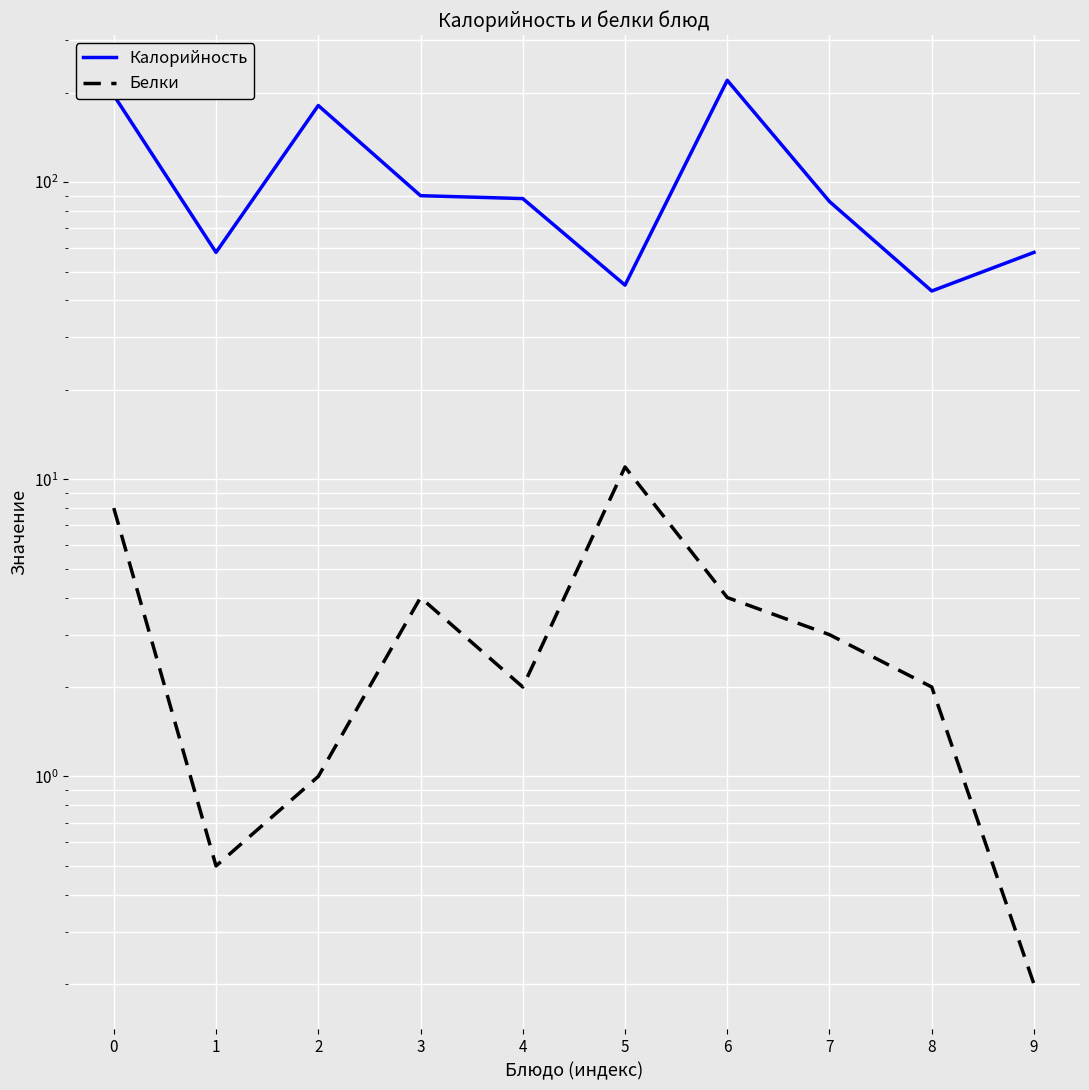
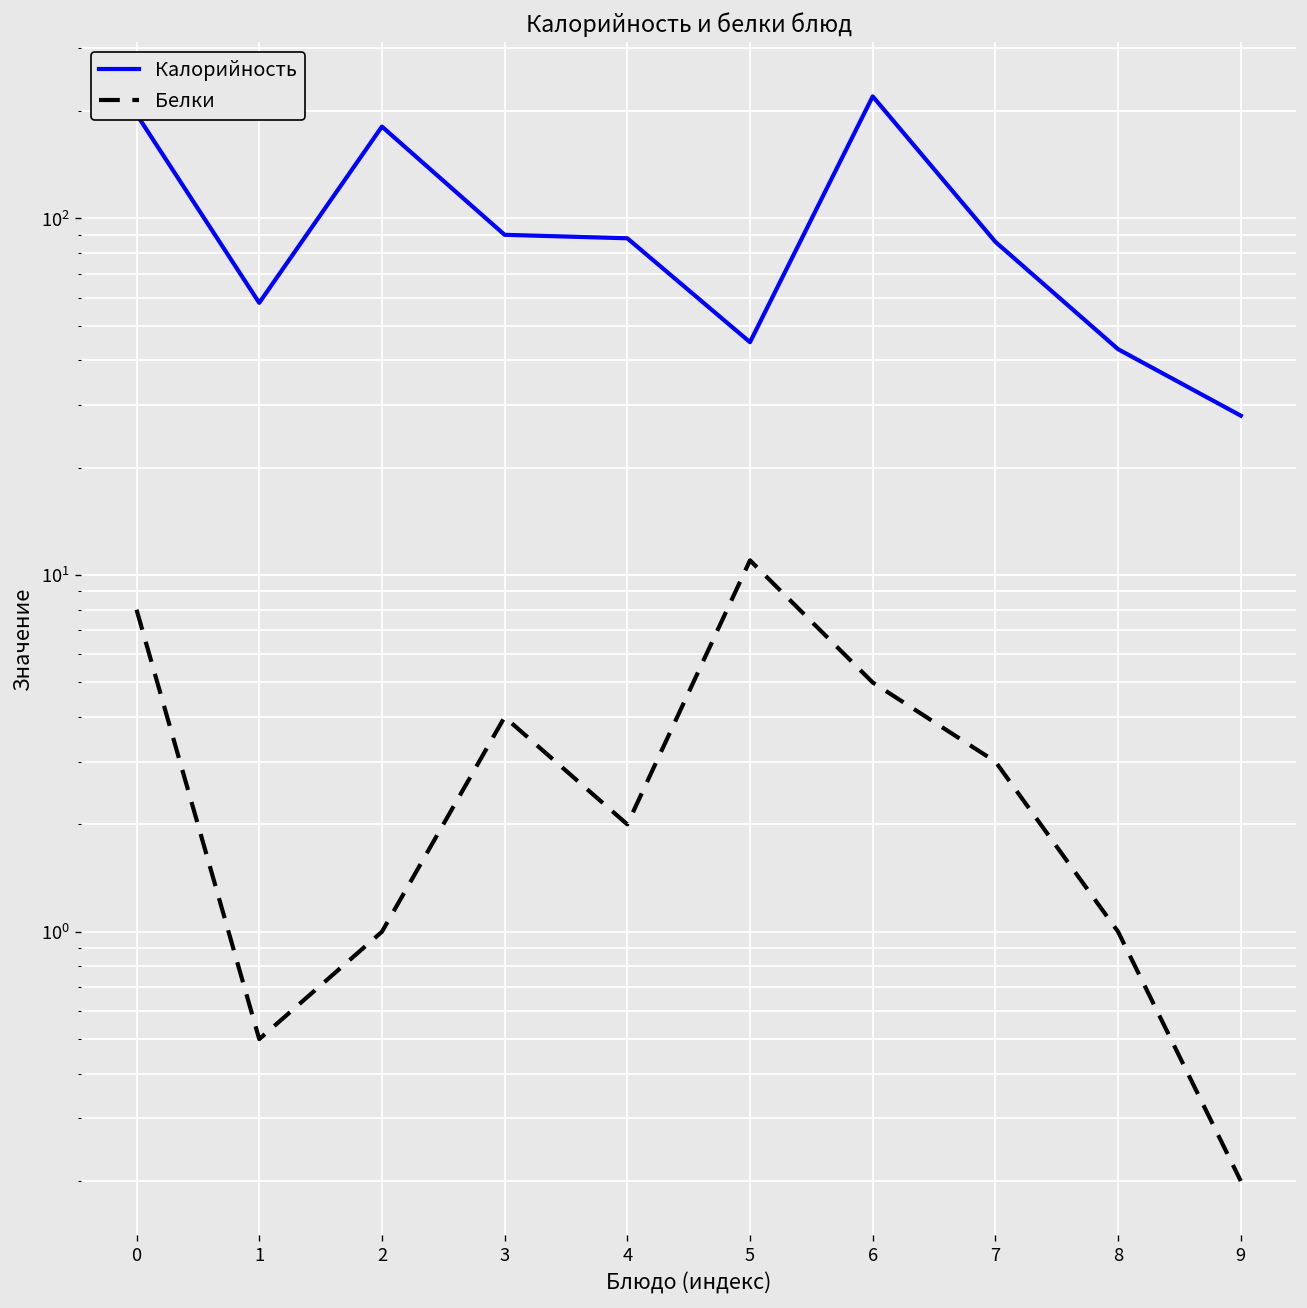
Белки, 6: 4 -> 5
Белки, 8: 2 -> 1
Калорийность, 9: 58 -> 28
